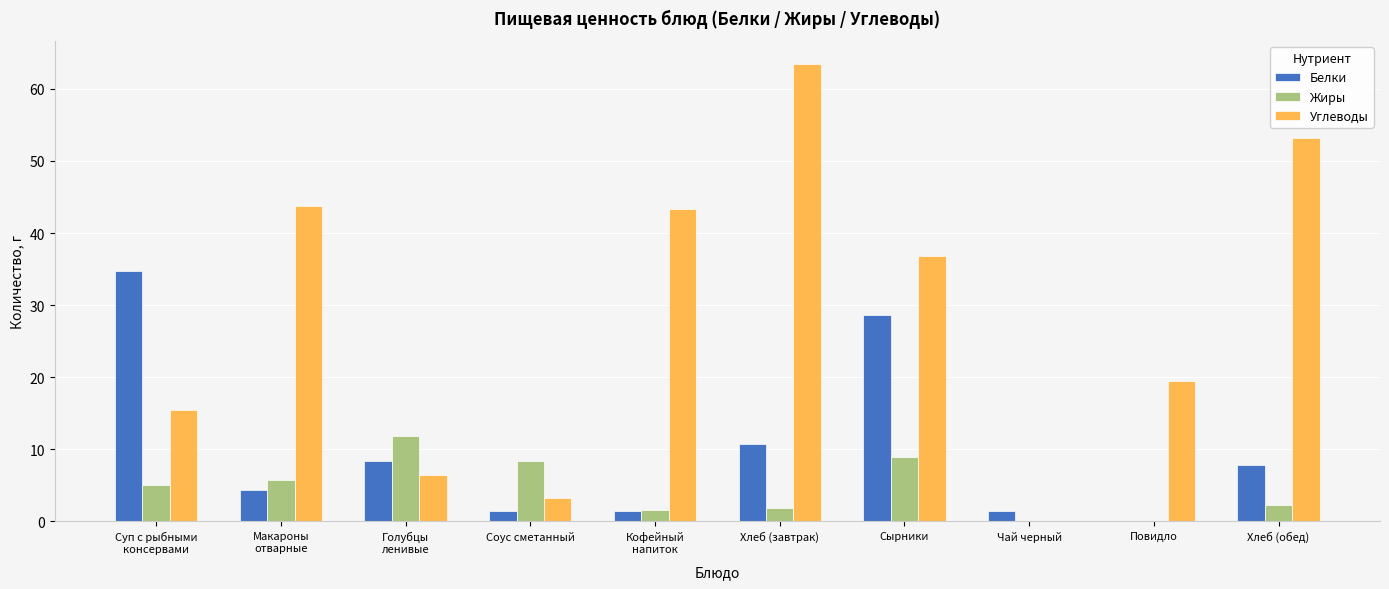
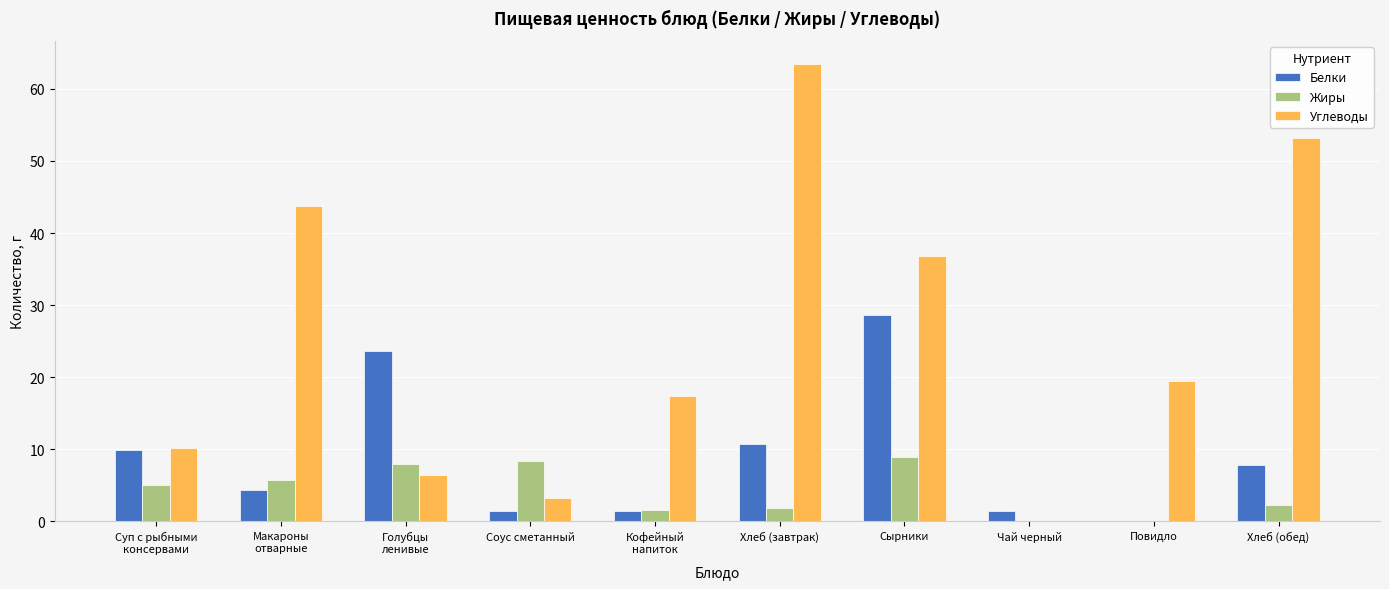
Белки, Суп с рыбными консервами: 35 -> 10
Углеводы, Суп с рыбными консервами: 16 -> 10
Белки, Голубцы ленивые: 8 -> 24
Жиры, Голубцы ленивые: 12 -> 8
Углеводы, Кофейный напиток: 43 -> 17
